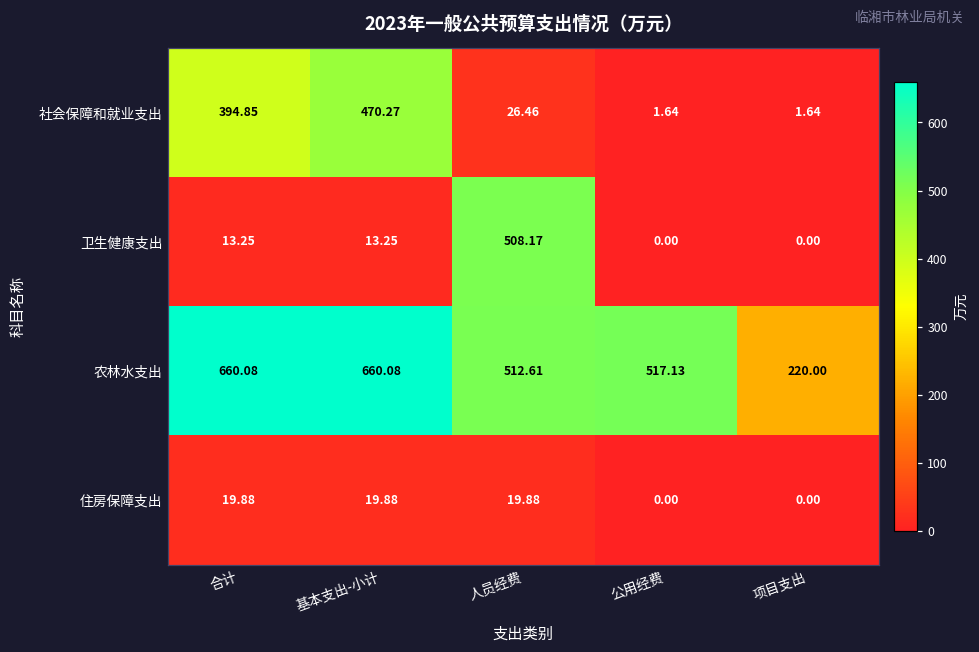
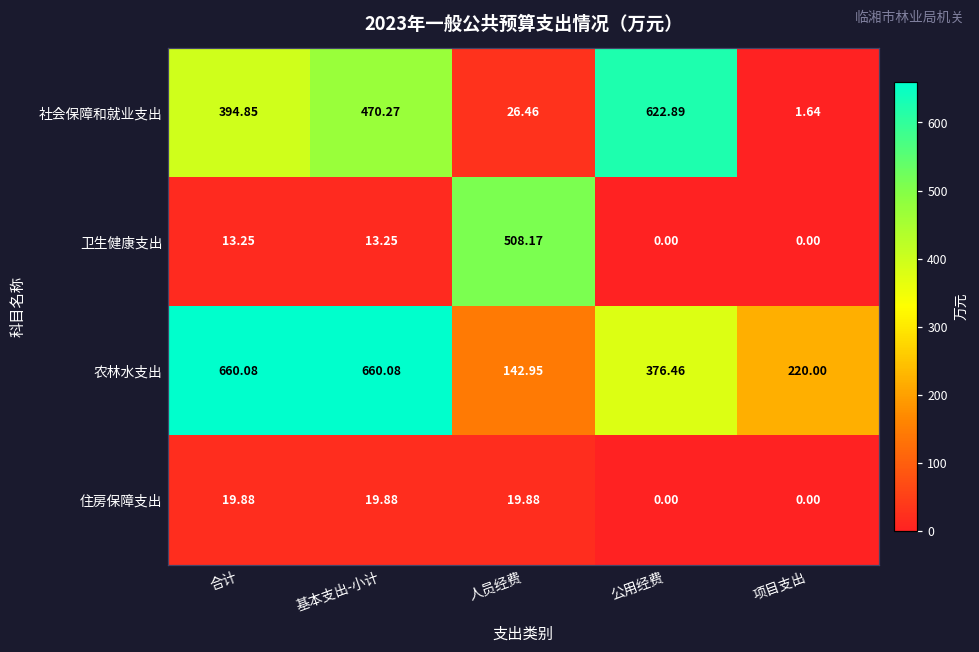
社会保障和就业支出, 公用经费: 1.64 -> 622.89
农林水支出, 人员经费: 512.61 -> 142.95
农林水支出, 公用经费: 517.13 -> 376.46
